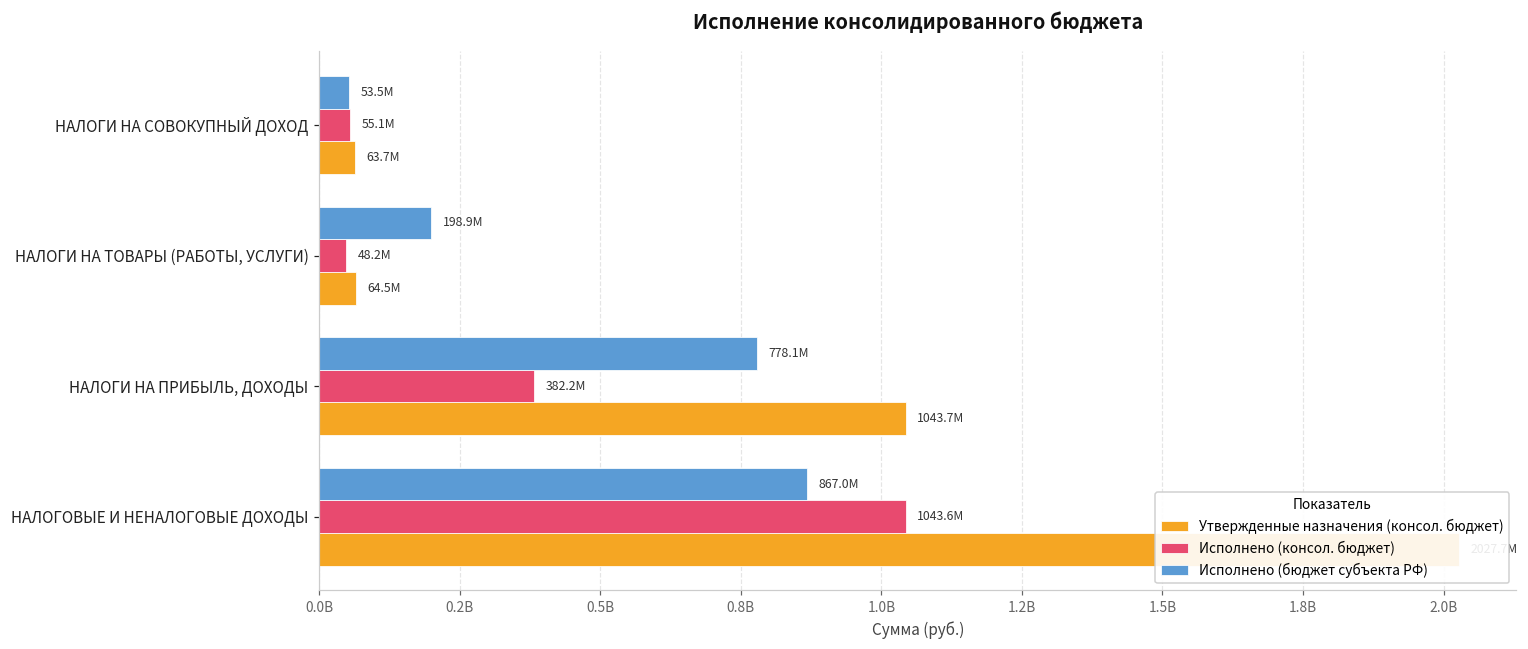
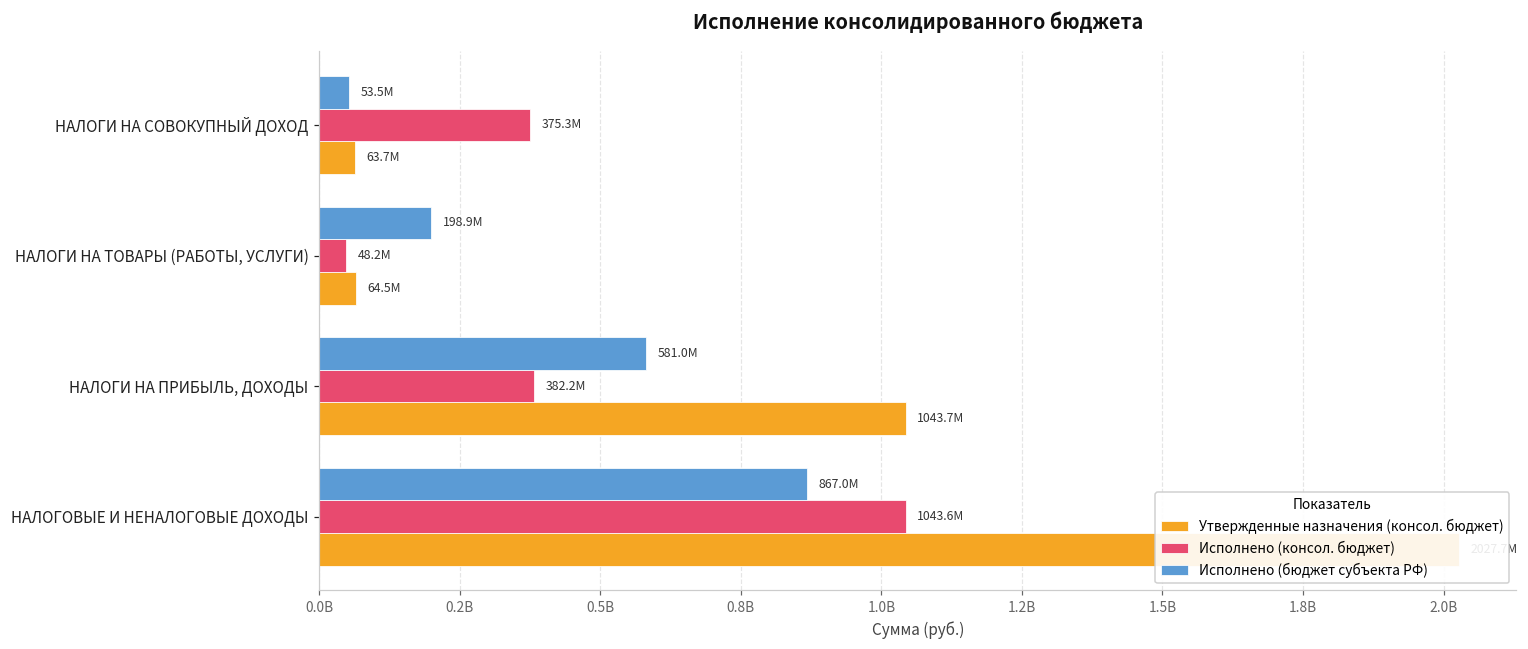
Исполнено (консол. бюджет), НАЛОГИ НА СОВОКУПНЫЙ ДОХОД: 55.1M -> 375.3M
Исполнено (бюджет субъекта РФ), НАЛОГИ НА ПРИБЫЛЬ, ДОХОДЫ: 778.1M -> 581.0M
